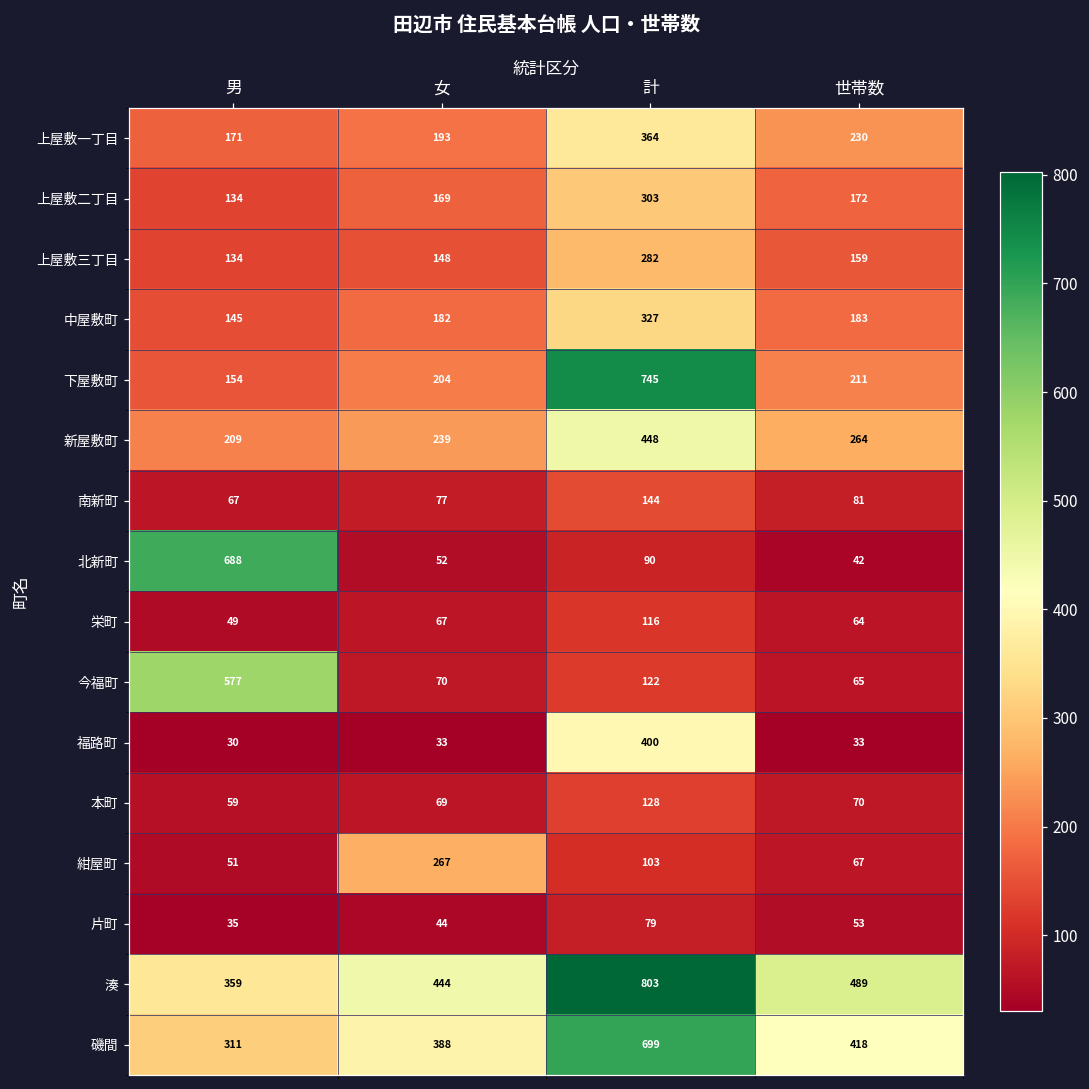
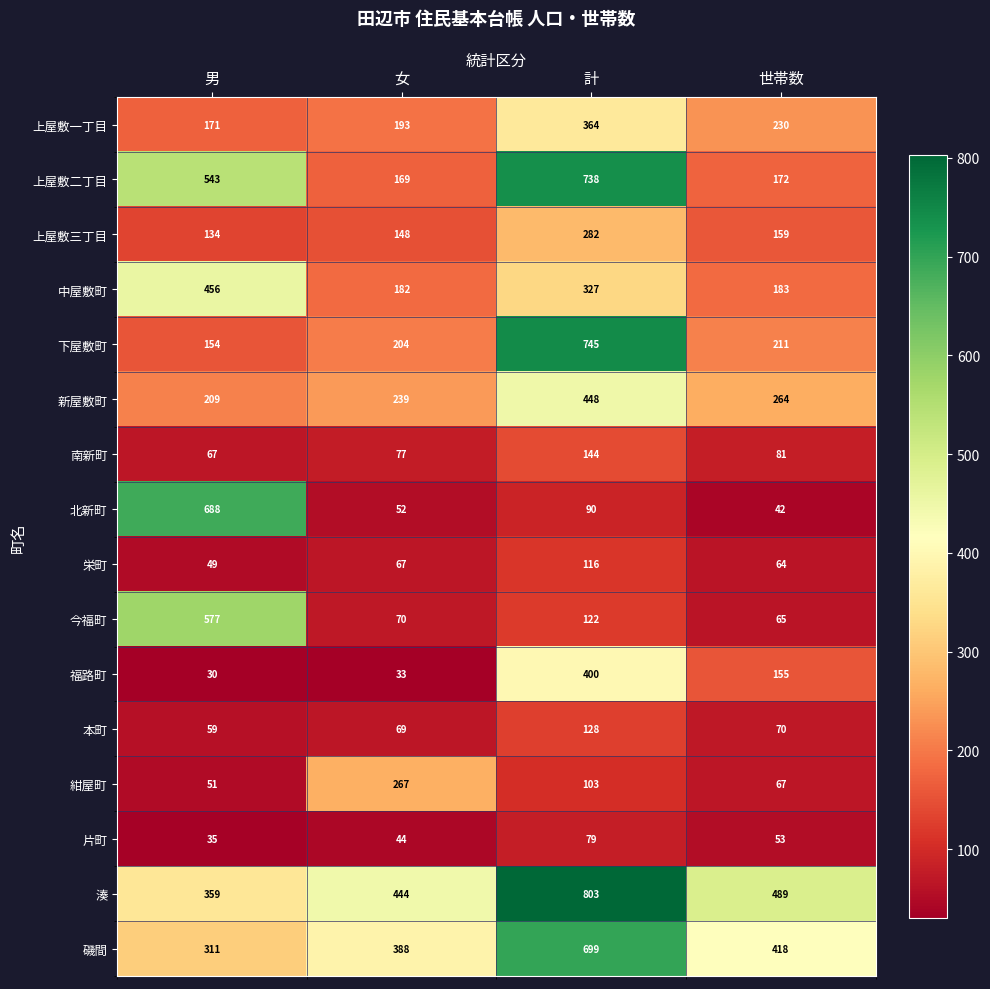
上屋敷二丁目, 男: 134 -> 543
上屋敷二丁目, 計: 303 -> 738
中屋敷町, 男: 145 -> 456
福路町, 世帯数: 33 -> 155
